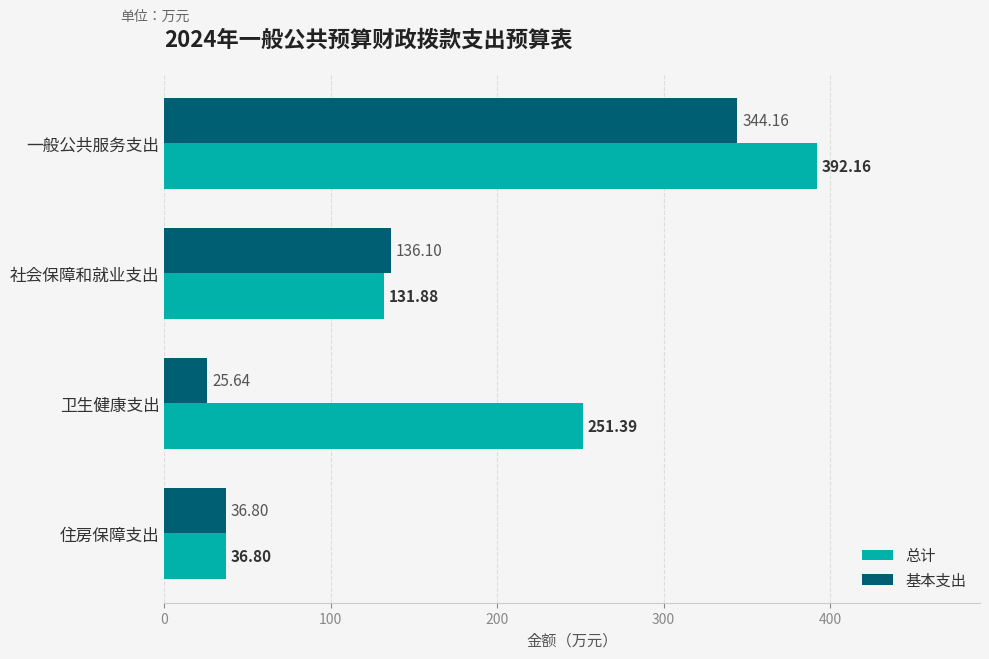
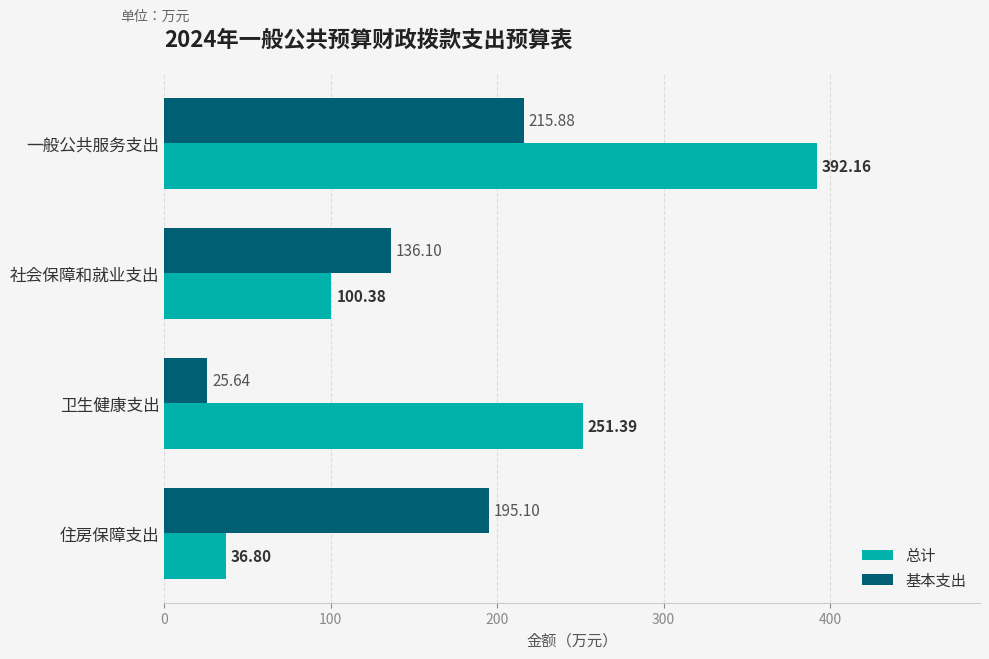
基本支出, 一般公共服务支出: 344.16 -> 215.88
总计, 社会保障和就业支出: 131.88 -> 100.38
基本支出, 住房保障支出: 36.80 -> 195.10
